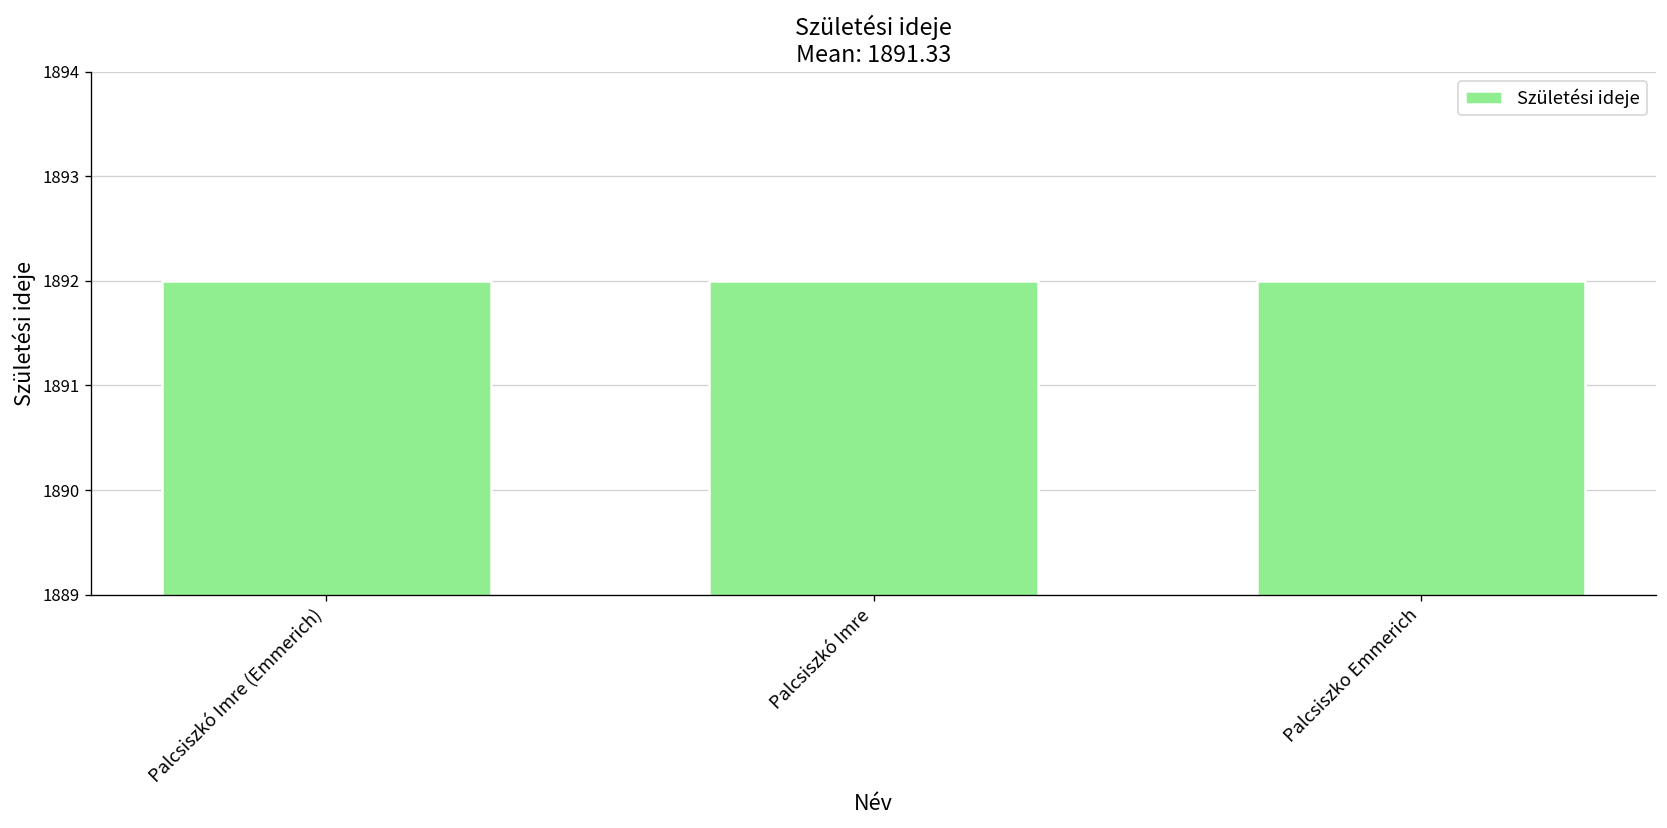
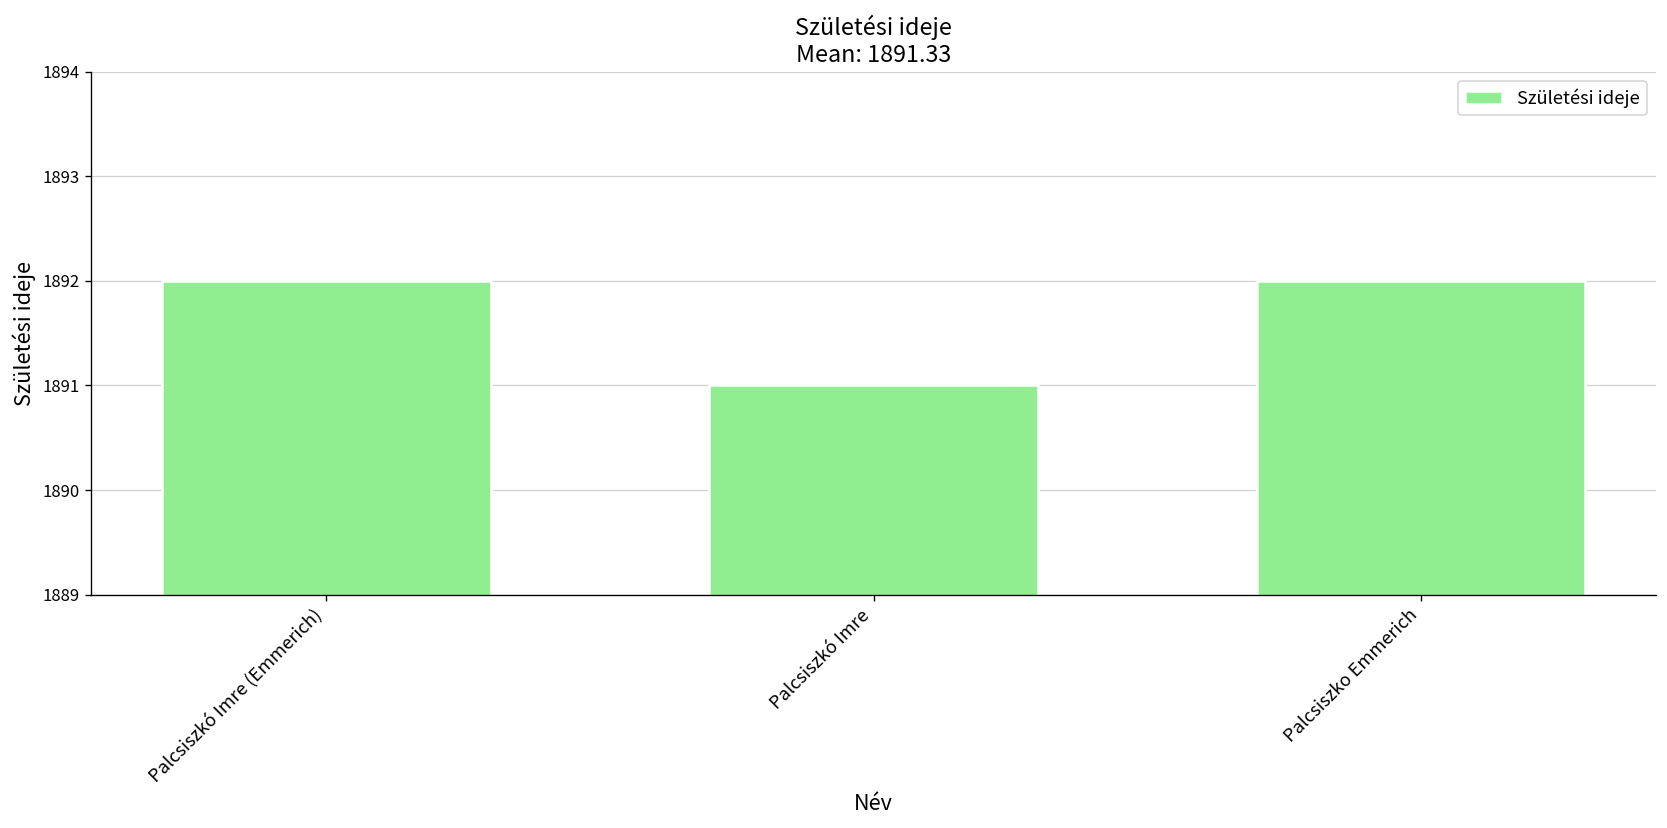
Palcsiszkó Imre: 1892 -> 1891
